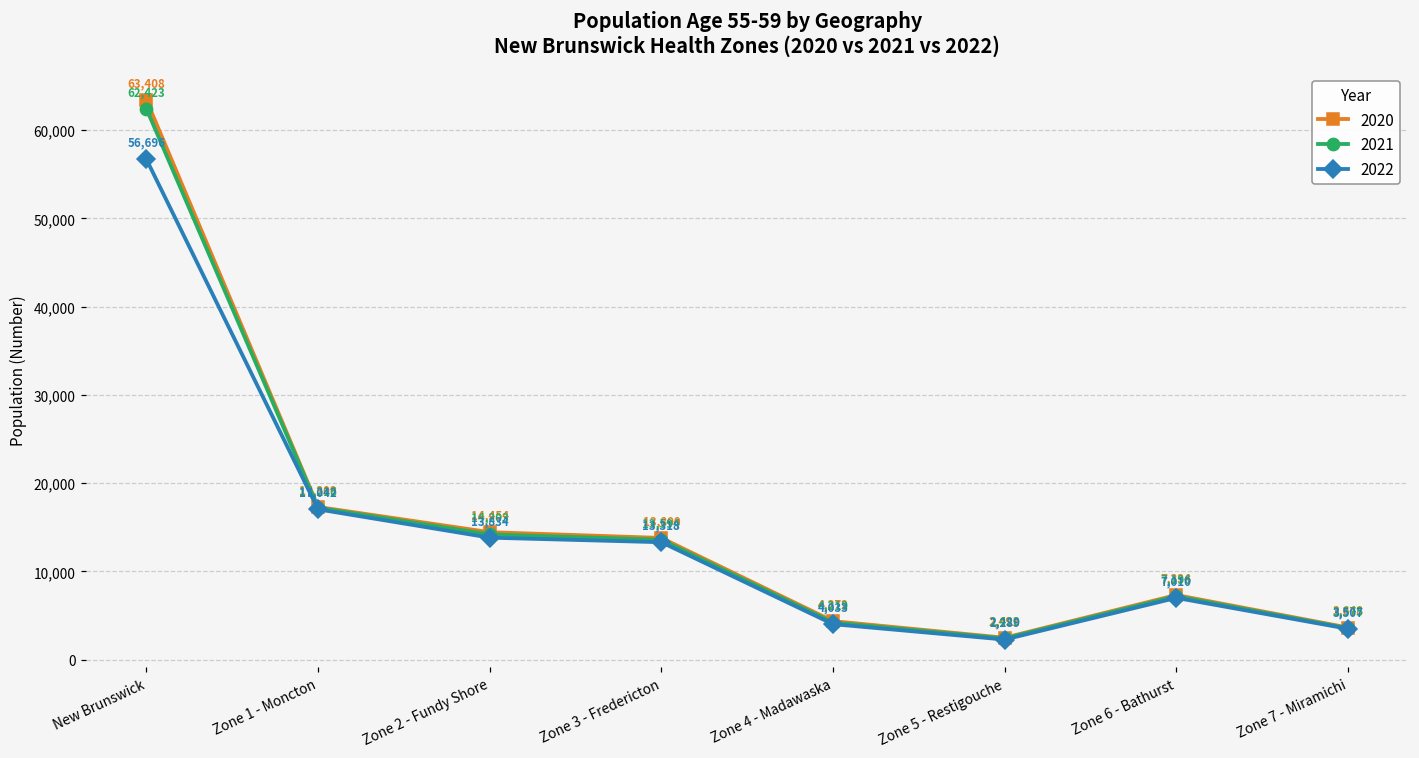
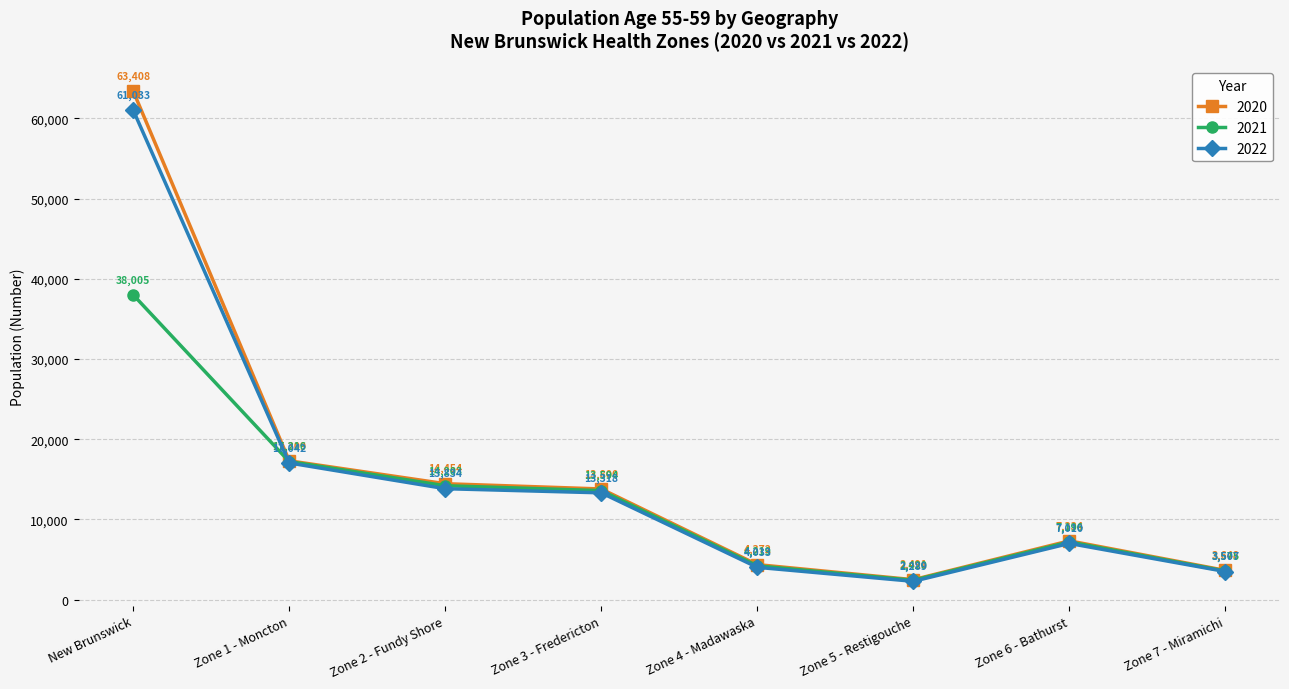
2021, New Brunswick: 62,423 -> 38,005
2022, New Brunswick: 56,696 -> 61,033
